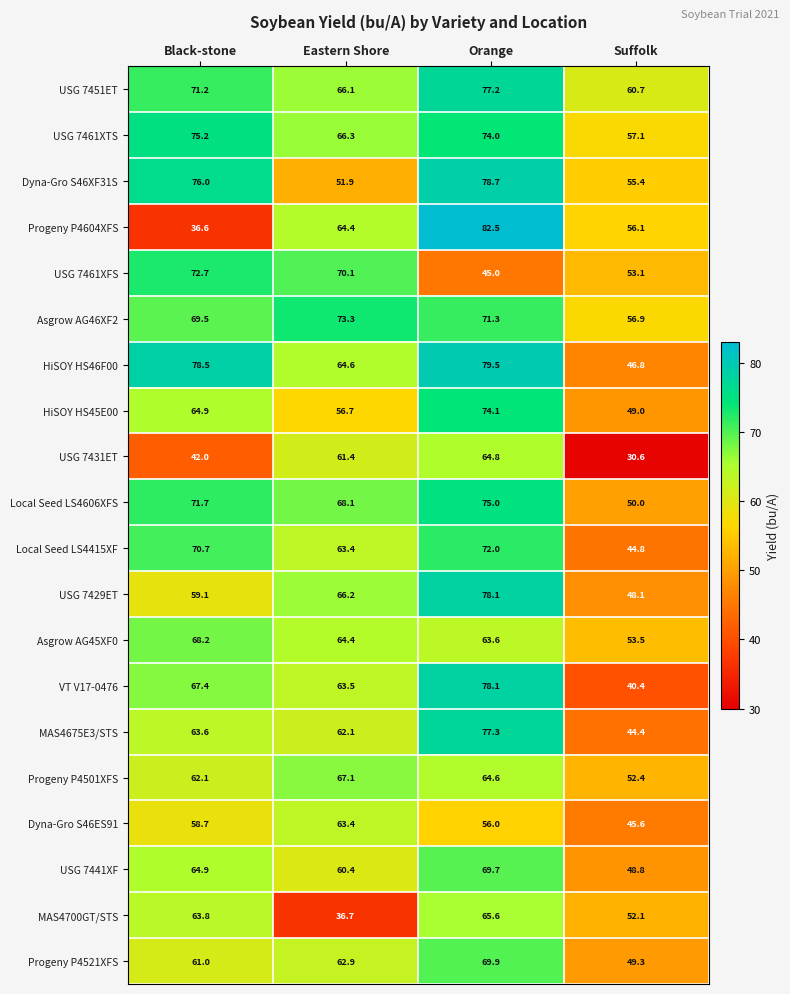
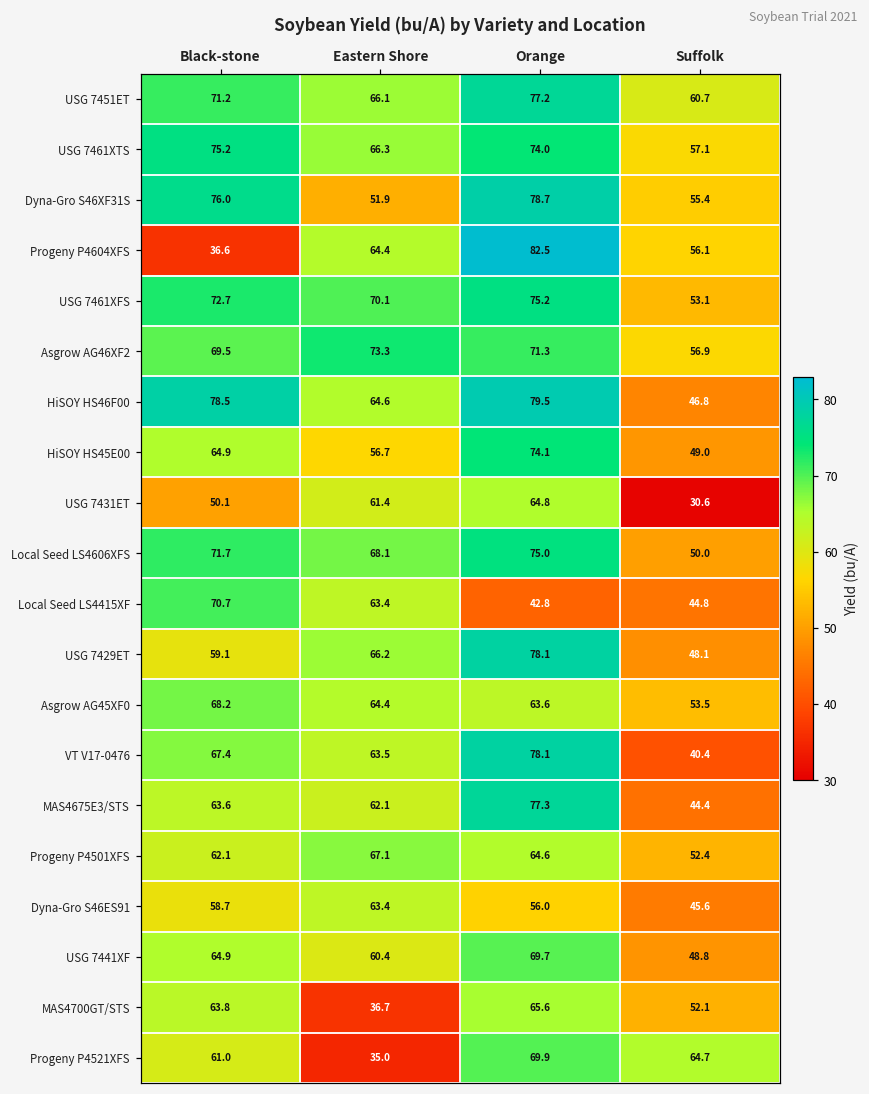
USG 7461XFS, Orange: 45.0 -> 75.2
USG 7431ET, Black-stone: 42.0 -> 50.1
Local Seed LS4415XF, Orange: 72.0 -> 42.8
Progeny P4521XFS, Eastern Shore: 62.9 -> 35.0
Progeny P4521XFS, Suffolk: 49.3 -> 64.7
